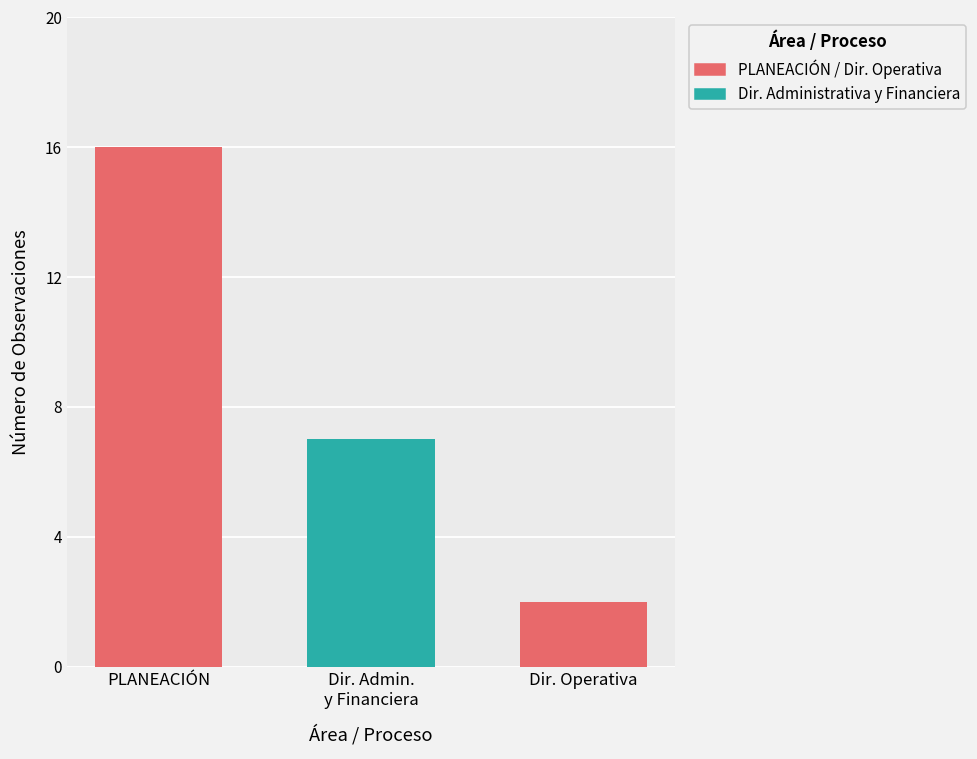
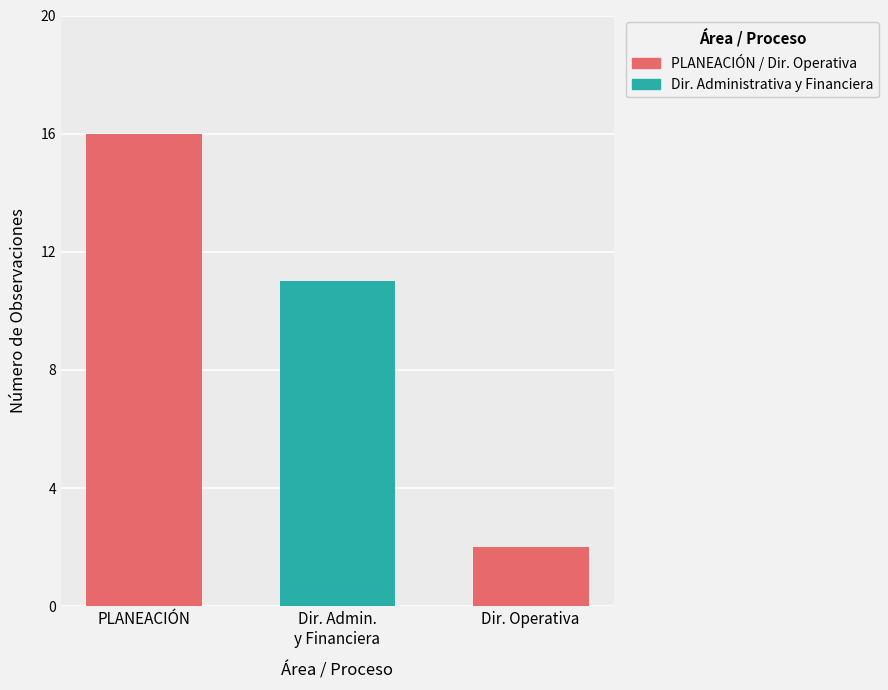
Dir. Admin. y Financiera: 7 -> 11
